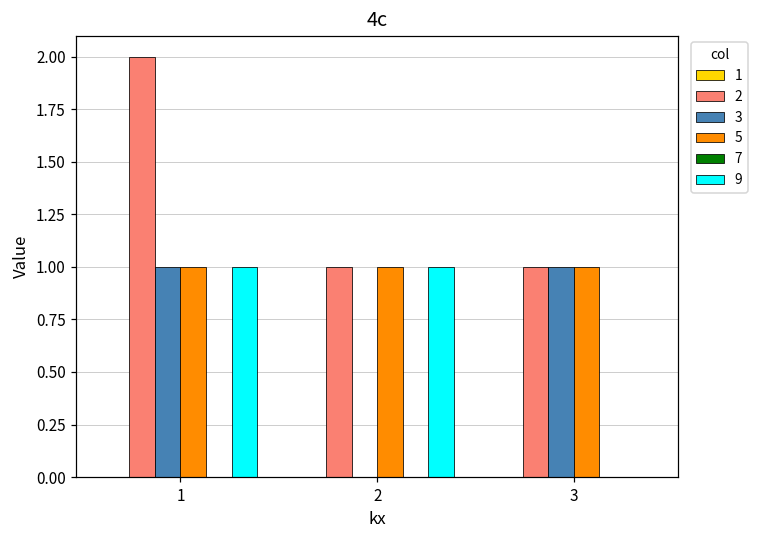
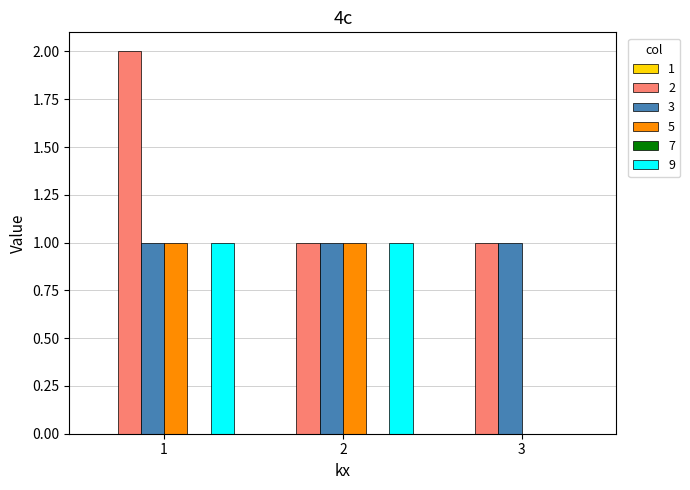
3, 2: 0 -> 1
5, 3: 1 -> 0
